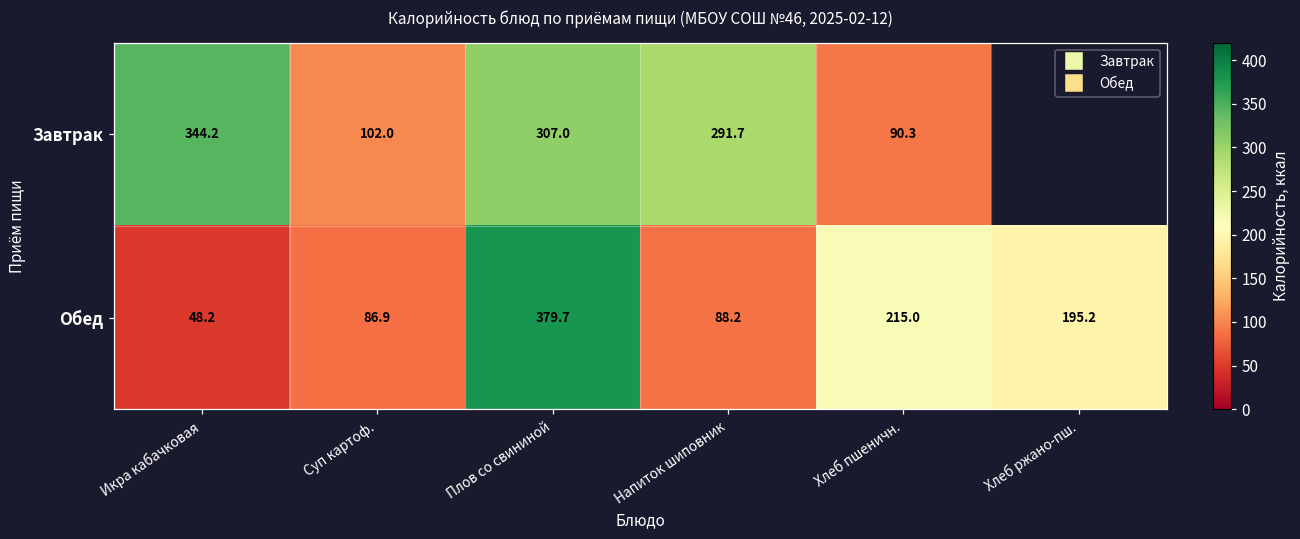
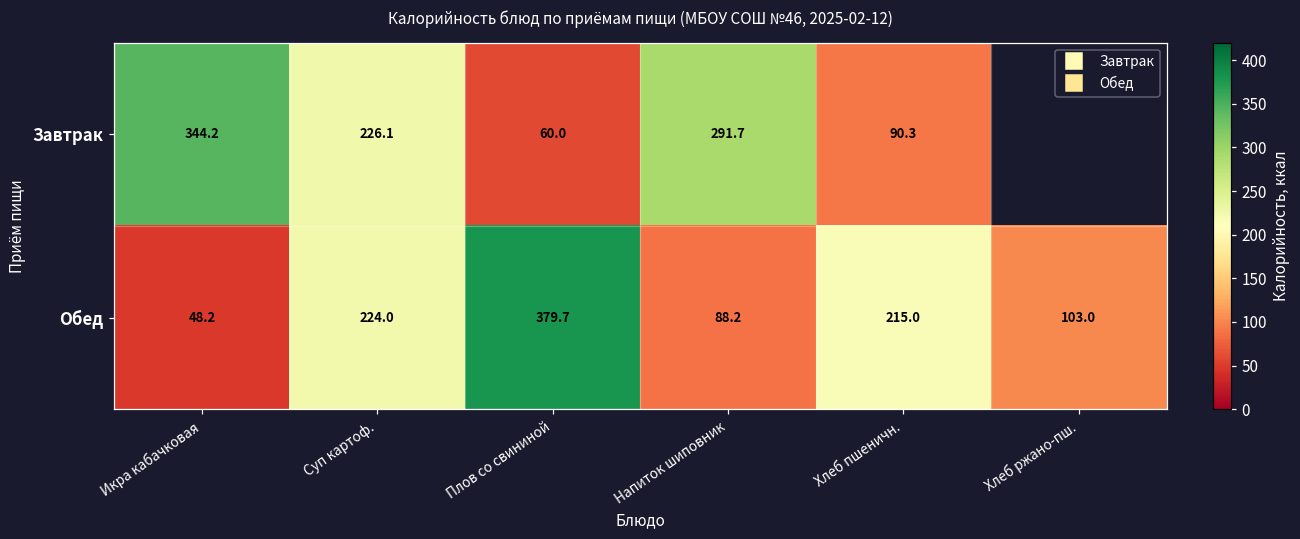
Завтрак, Суп картоф.: 102.0 -> 226.1
Завтрак, Плов со свининой: 307.0 -> 60.0
Обед, Суп картоф.: 86.9 -> 224.0
Обед, Хлеб ржано-пш.: 195.2 -> 103.0
